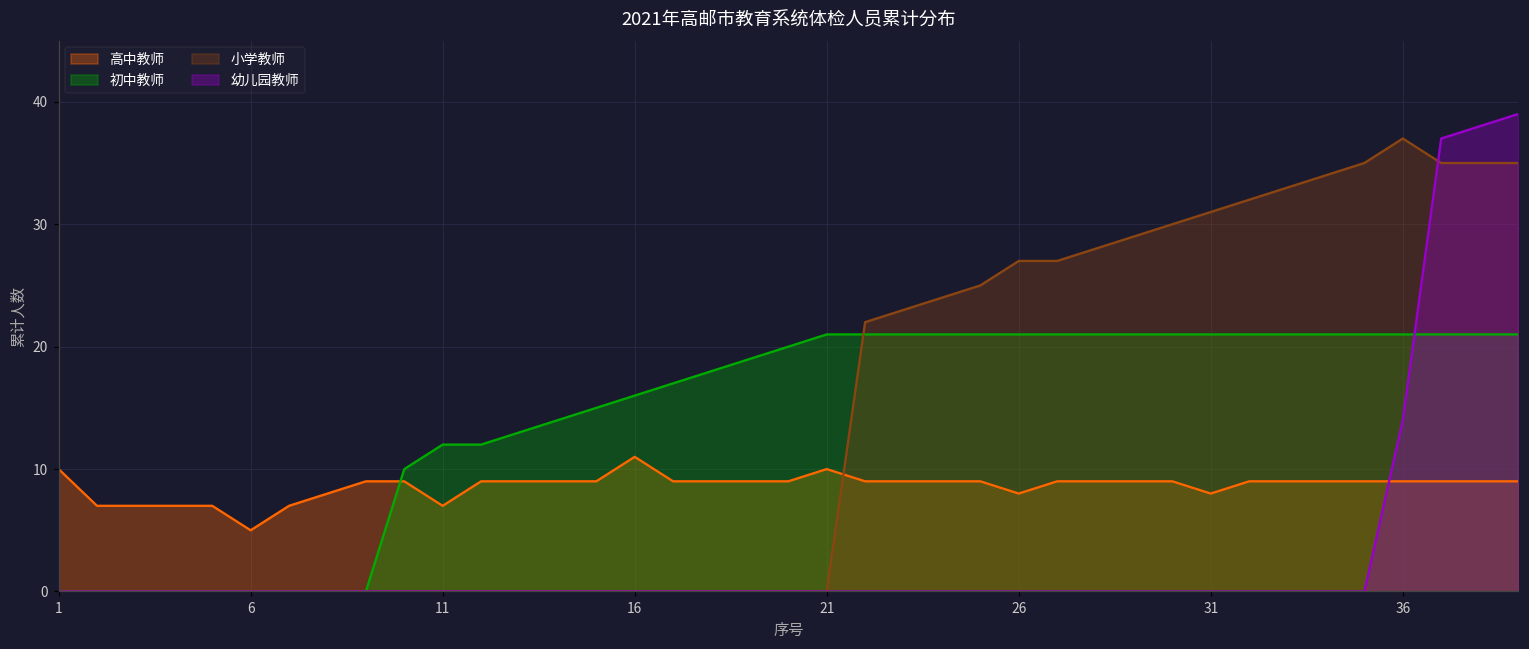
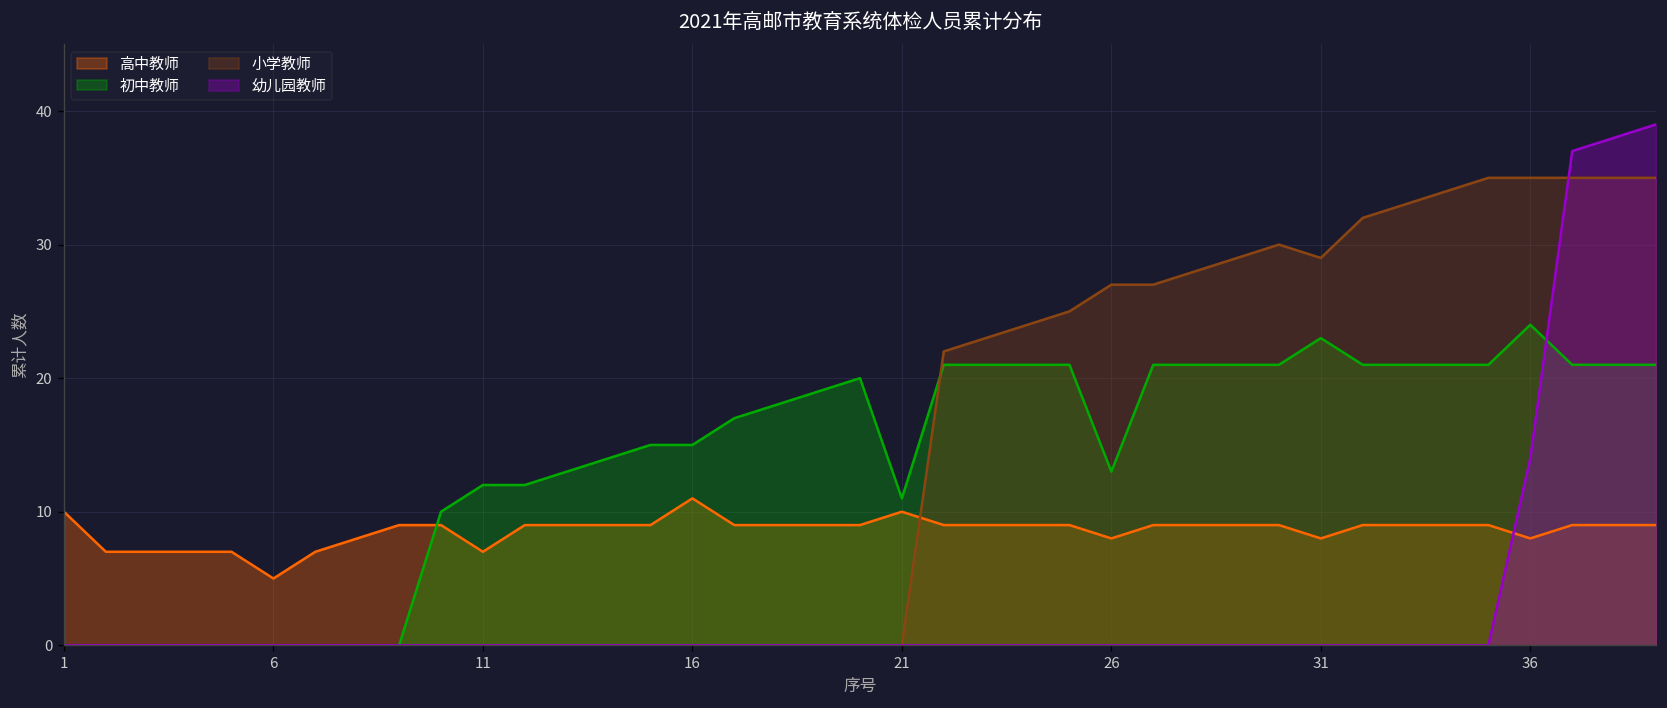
初中教师, 16: 16 -> 15
初中教师, 21: 21 -> 11
初中教师, 26: 21 -> 13
初中教师, 31: 21 -> 23
小学教师, 31: 31 -> 29
高中教师, 36: 9 -> 8
初中教师, 36: 21 -> 24
小学教师, 36: 37 -> 35
